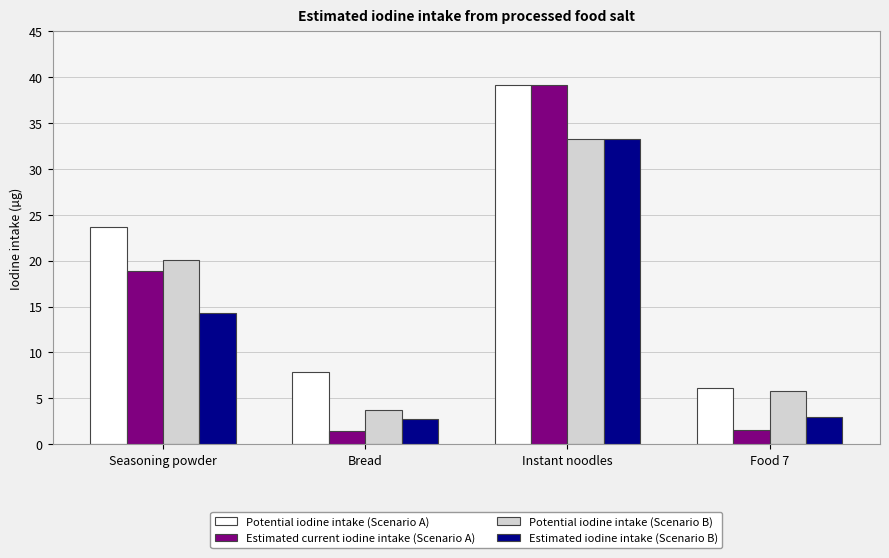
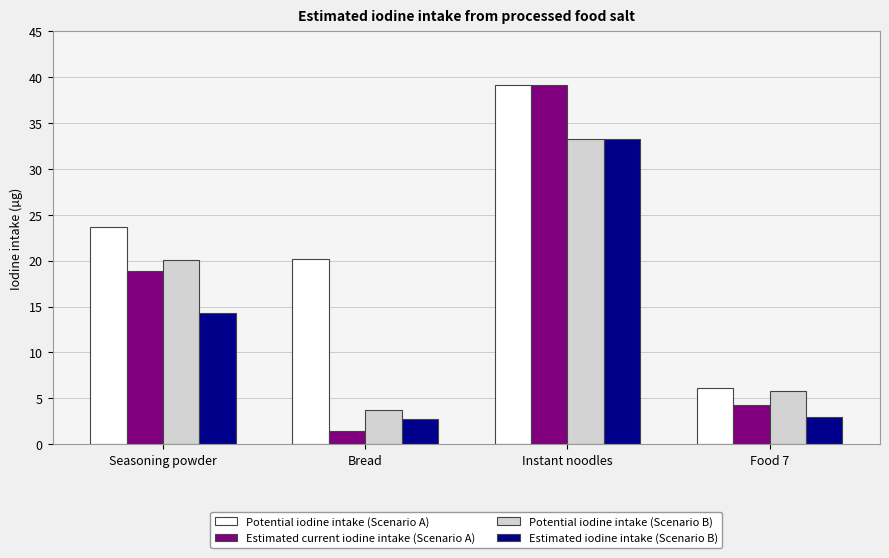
Potential iodine intake (Scenario A), Bread: 8 -> 20
Estimated current iodine intake (Scenario A), Food 7: 2 -> 4
